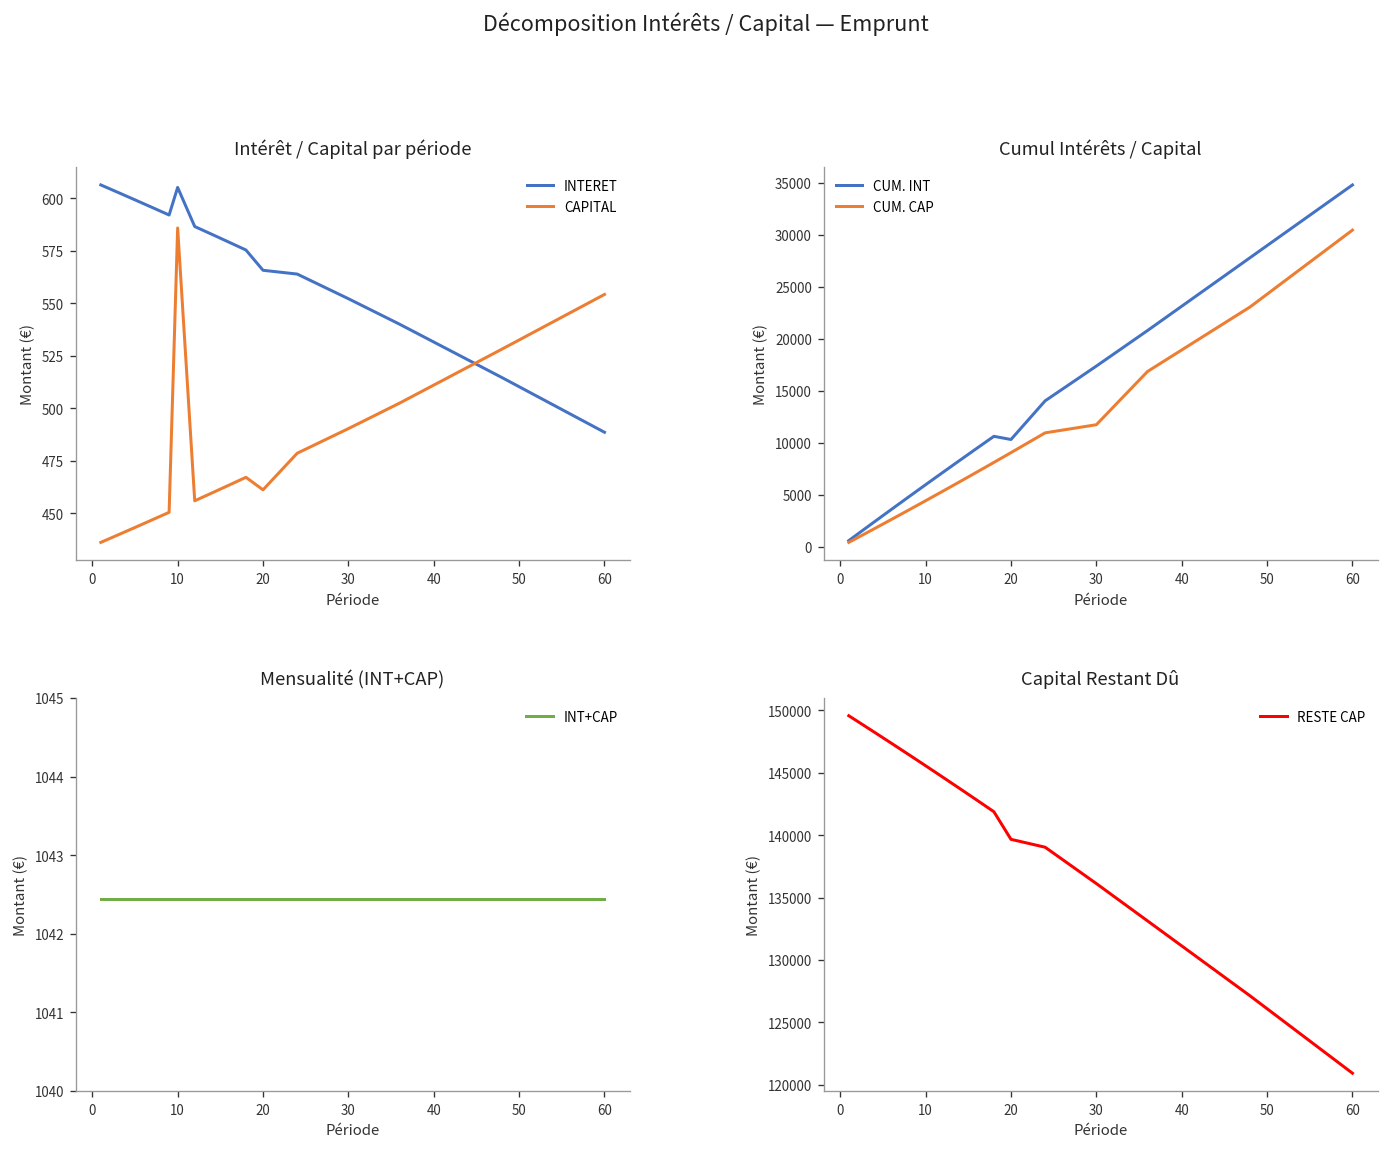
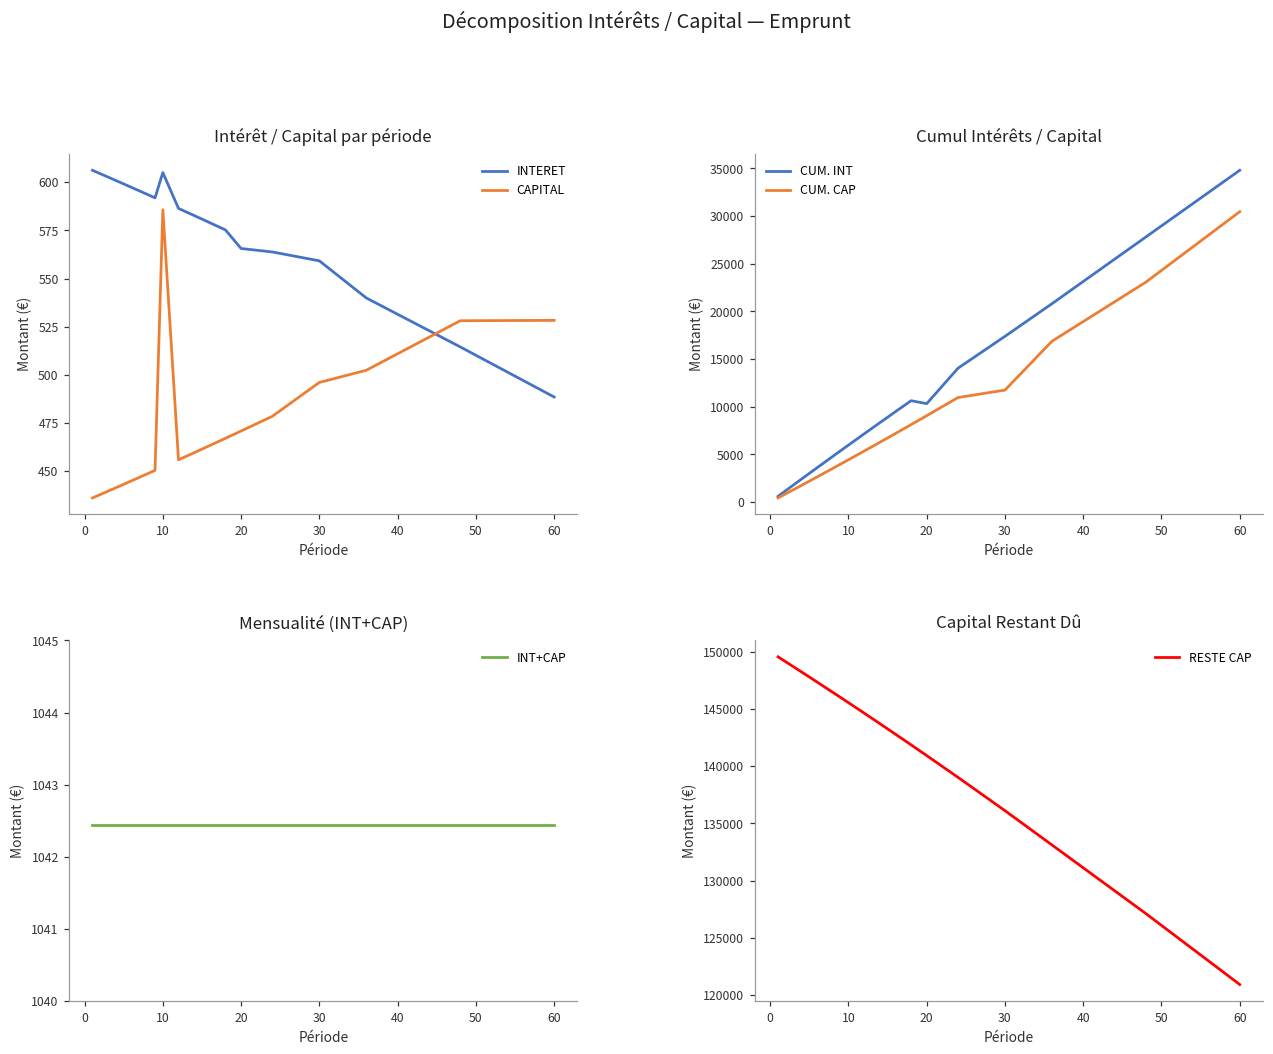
Intérêt / Capital par période, CAPITAL, 20: 461 -> 471
Intérêt / Capital par période, INTERET, 30: 552 -> 559
Intérêt / Capital par période, CAPITAL, 30: 490 -> 496
Intérêt / Capital par période, CAPITAL, 60: 554 -> 528
Capital Restant Dû, 20: 139700 -> 140900
